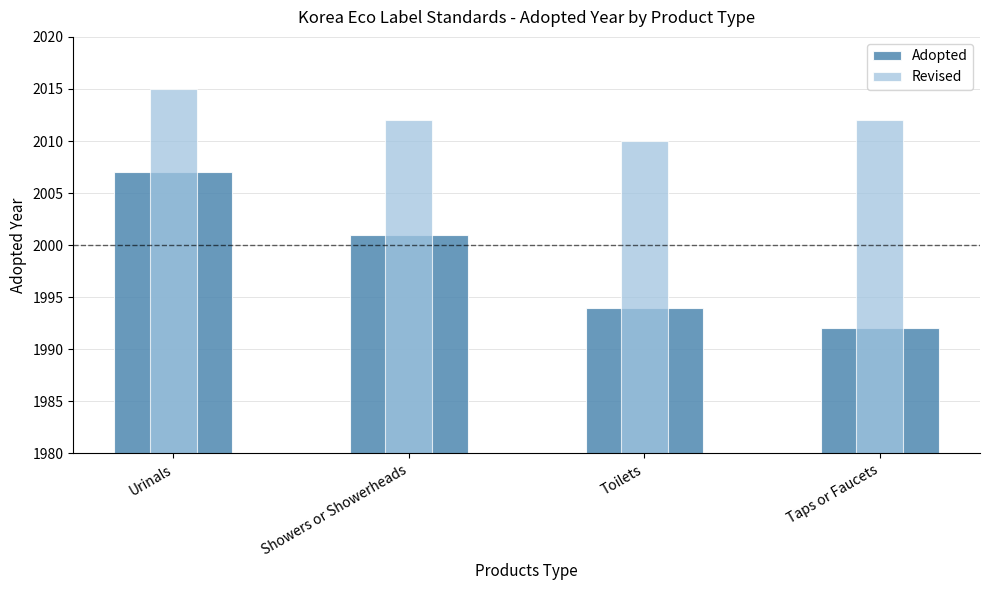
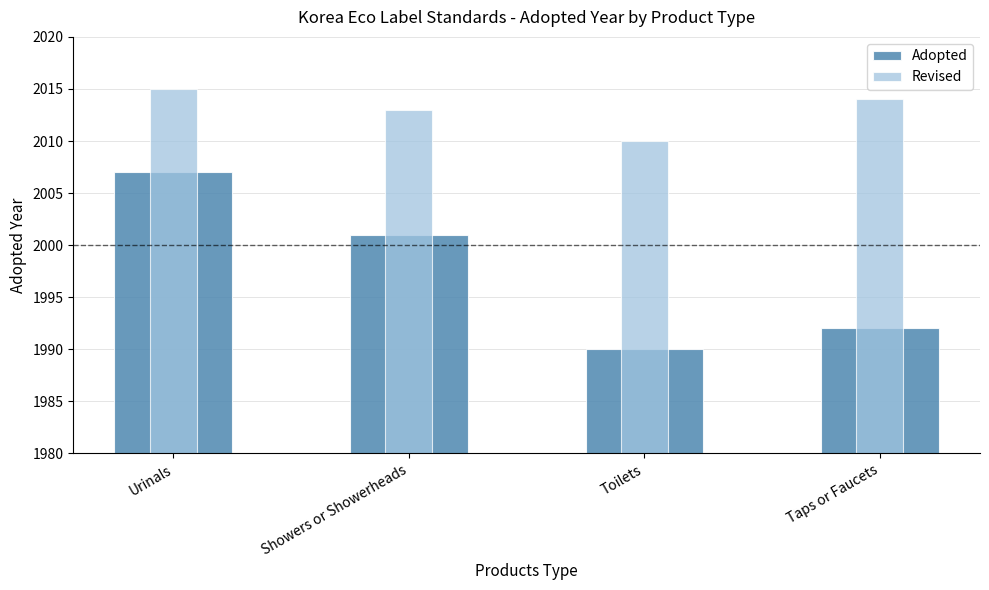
Revised, Showers or Showerheads: 2012 -> 2013
Adopted, Toilets: 1994 -> 1990
Revised, Taps or Faucets: 2012 -> 2014
